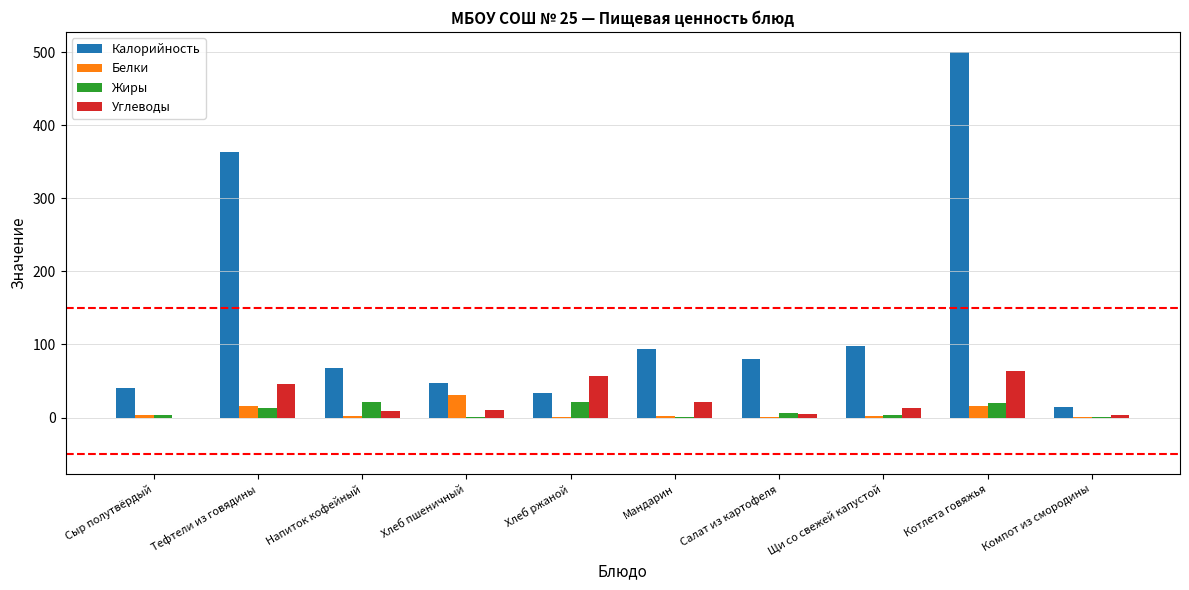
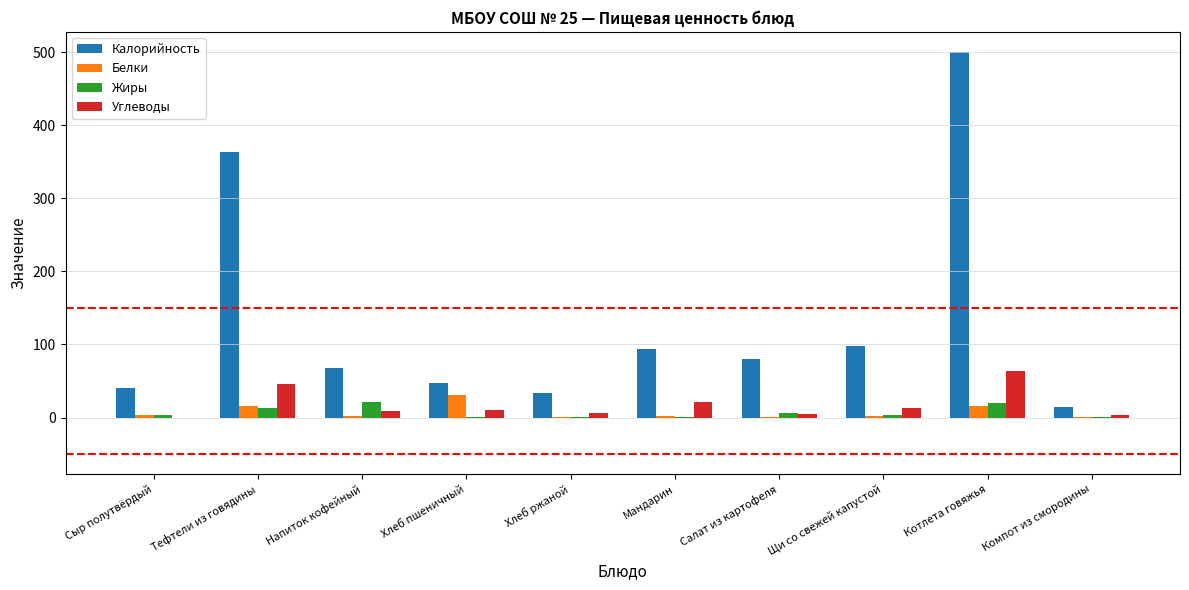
Жиры, Хлеб ржаной: 20 -> 0
Углеводы, Хлеб ржаной: 60 -> 10
